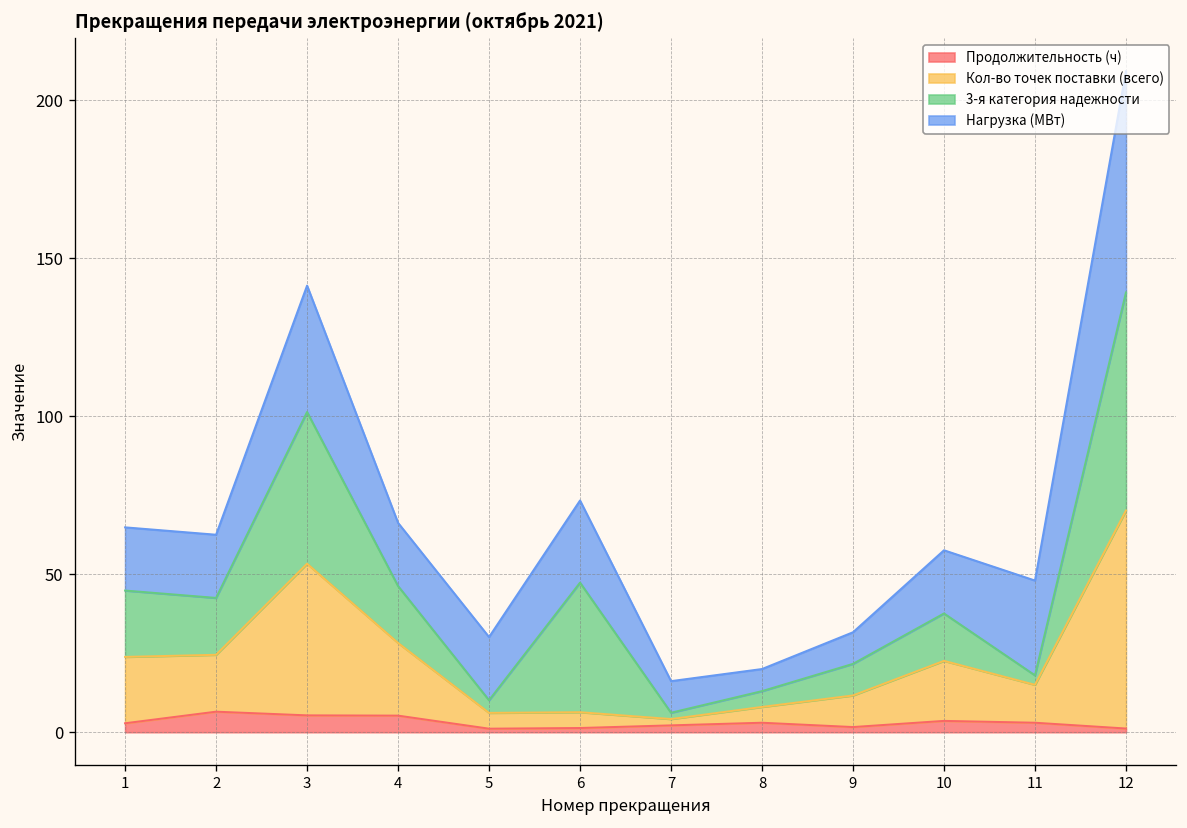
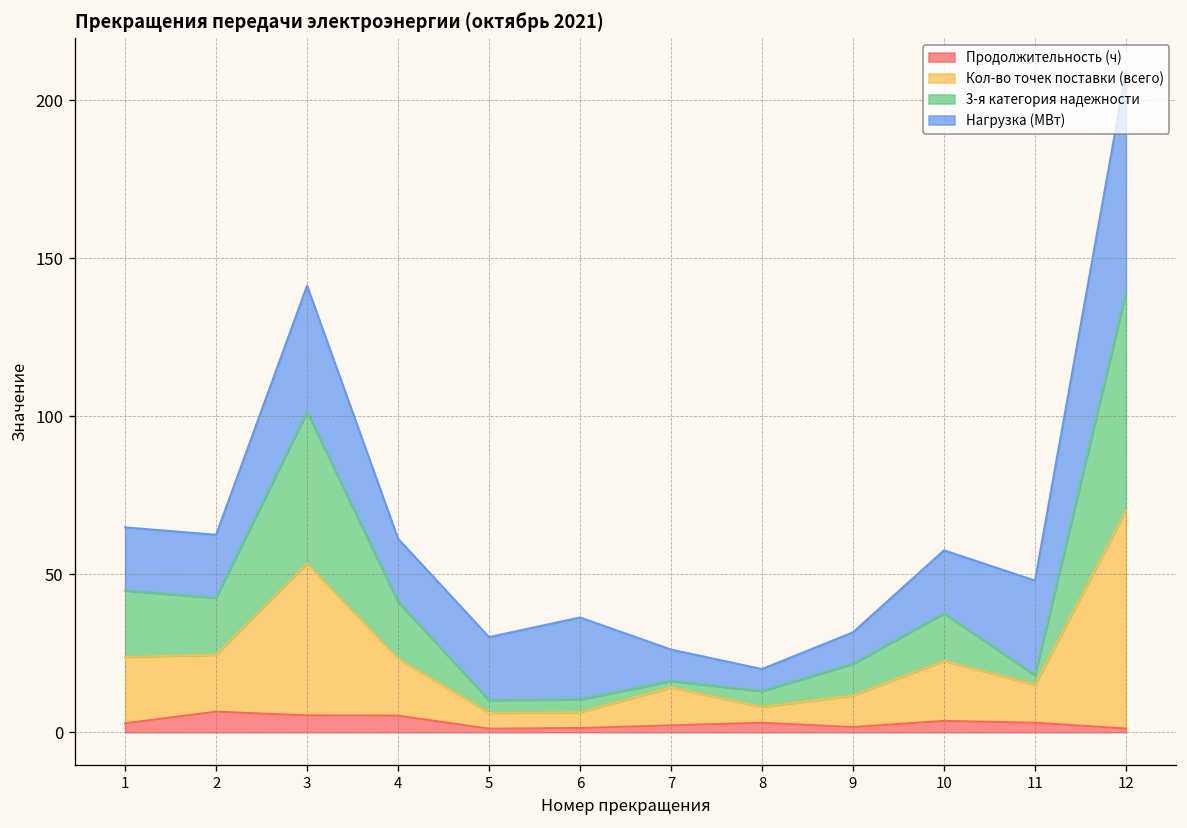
Кол-во точек поставки (всего), 4: 23 -> 18
3-я категория надежности, 6: 41 -> 4
Кол-во точек поставки (всего), 7: 2 -> 12
